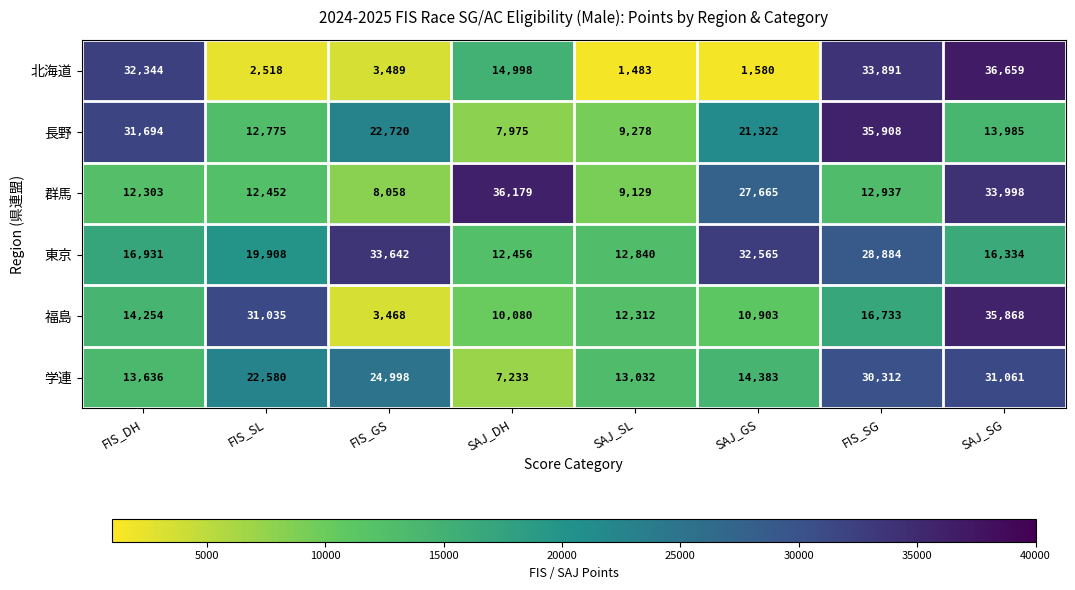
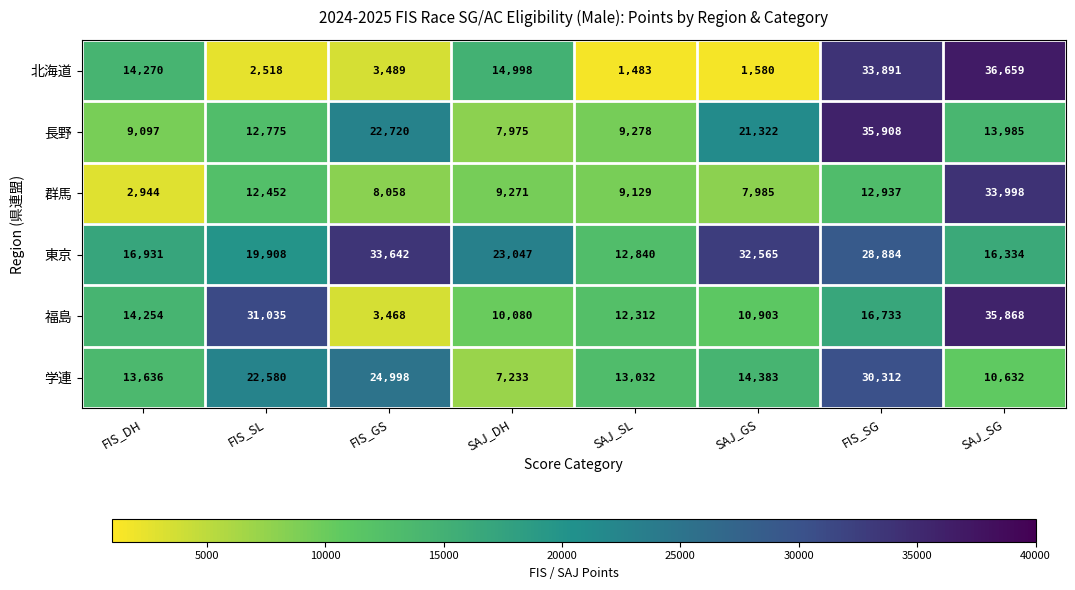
北海道, FIS_DH: 32,344 -> 14,270
長野, FIS_DH: 31,694 -> 9,097
群馬, FIS_DH: 12,303 -> 2,944
群馬, SAJ_DH: 36,179 -> 9,271
群馬, SAJ_GS: 27,665 -> 7,985
東京, SAJ_DH: 12,456 -> 23,047
学連, SAJ_SG: 31,061 -> 10,632
